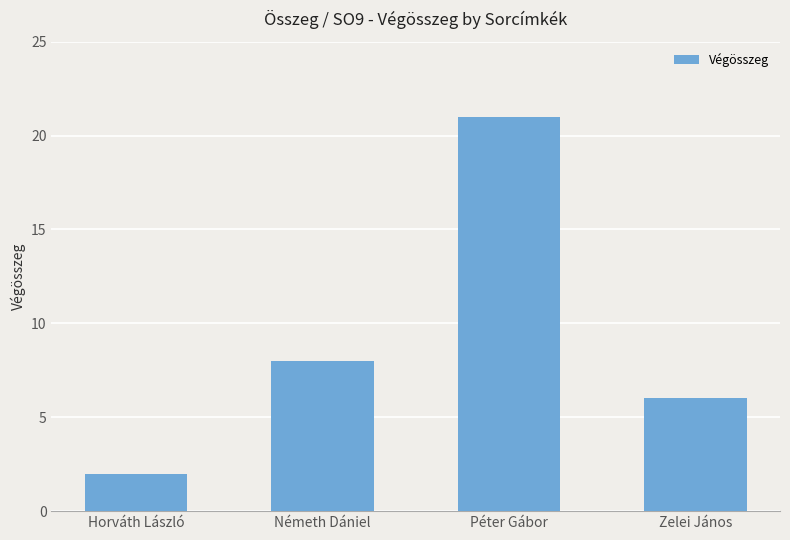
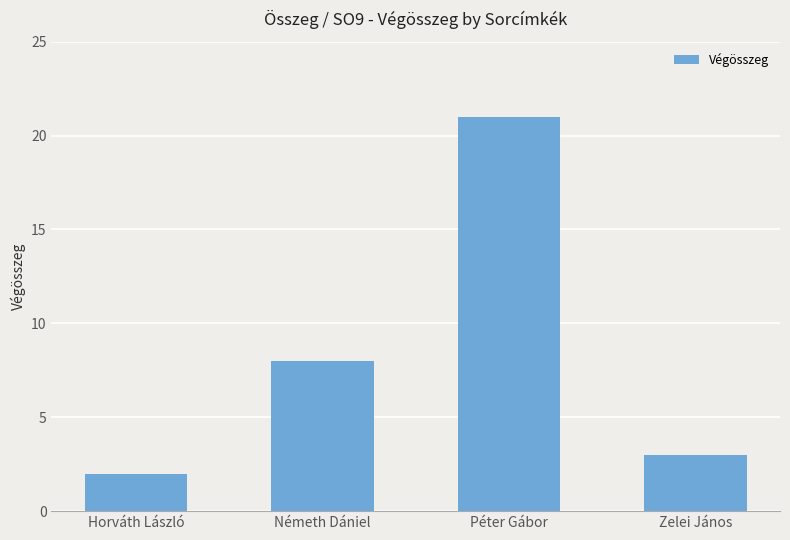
Zelei János: 6 -> 3
